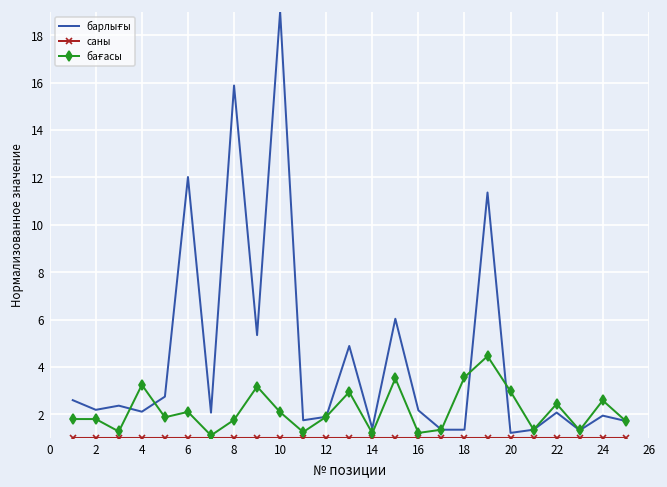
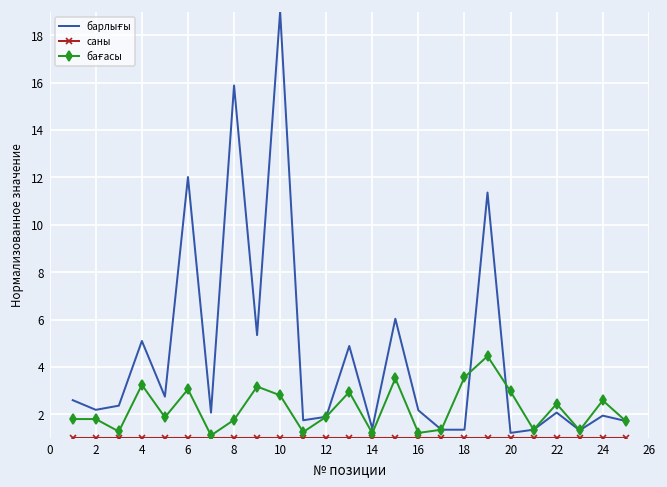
барлығы, 4: 2.1 -> 5.1
бағасы, 6: 2.1 -> 3.1
бағасы, 10: 2.1 -> 2.8
